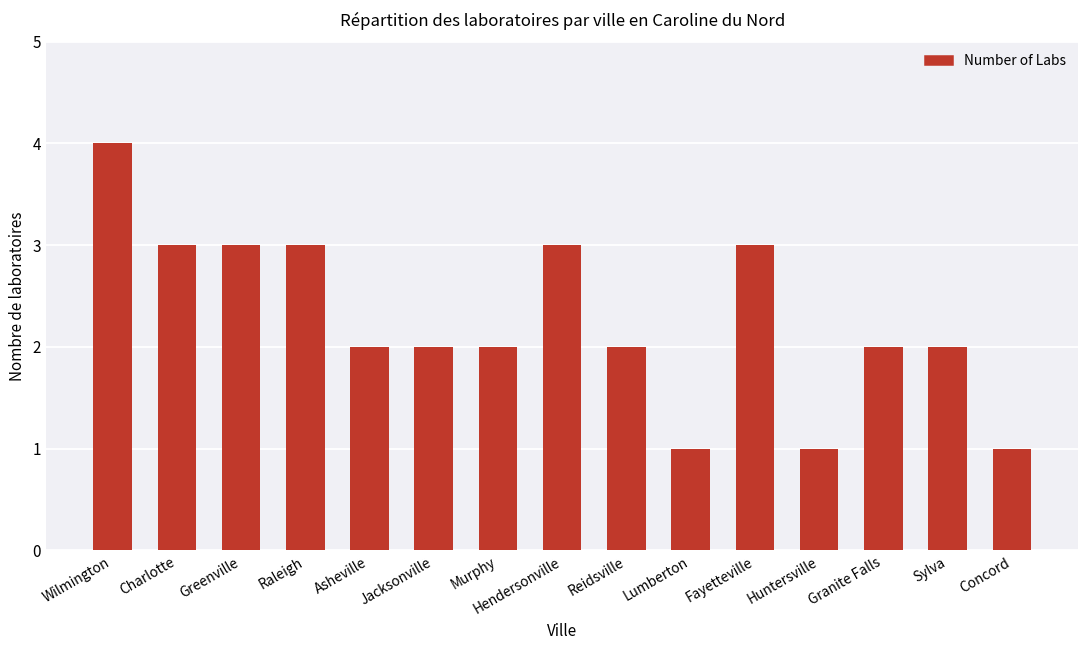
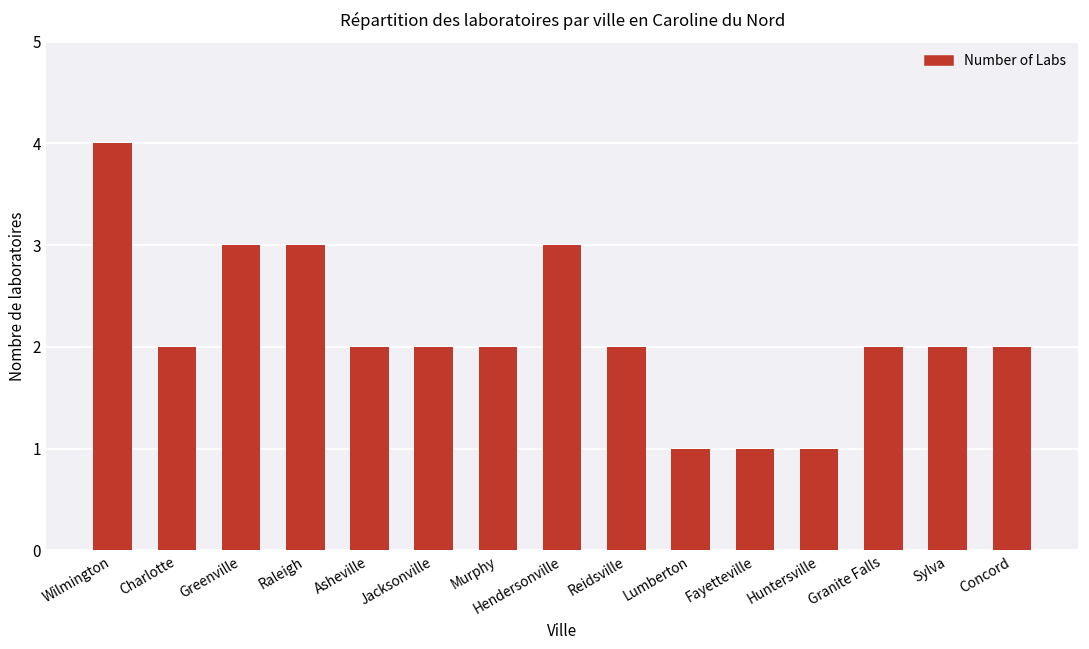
Charlotte: 3 -> 2
Fayetteville: 3 -> 1
Concord: 1 -> 2
